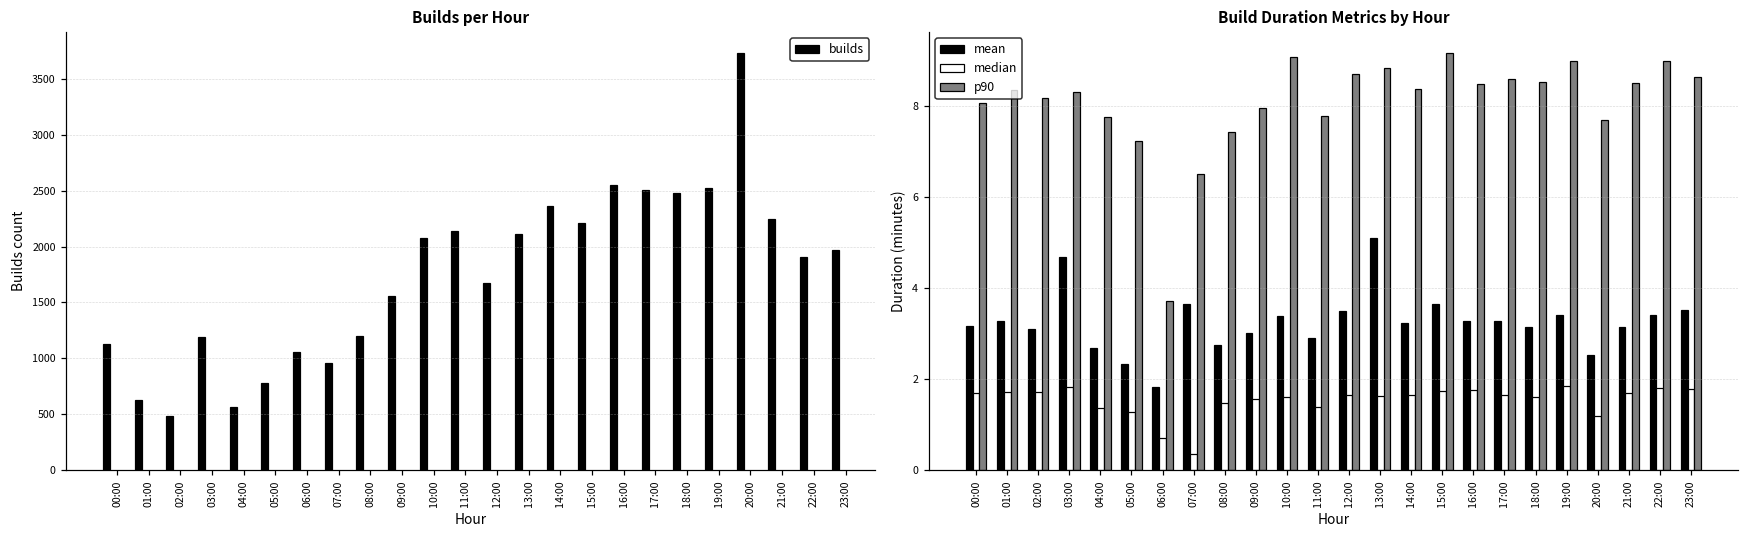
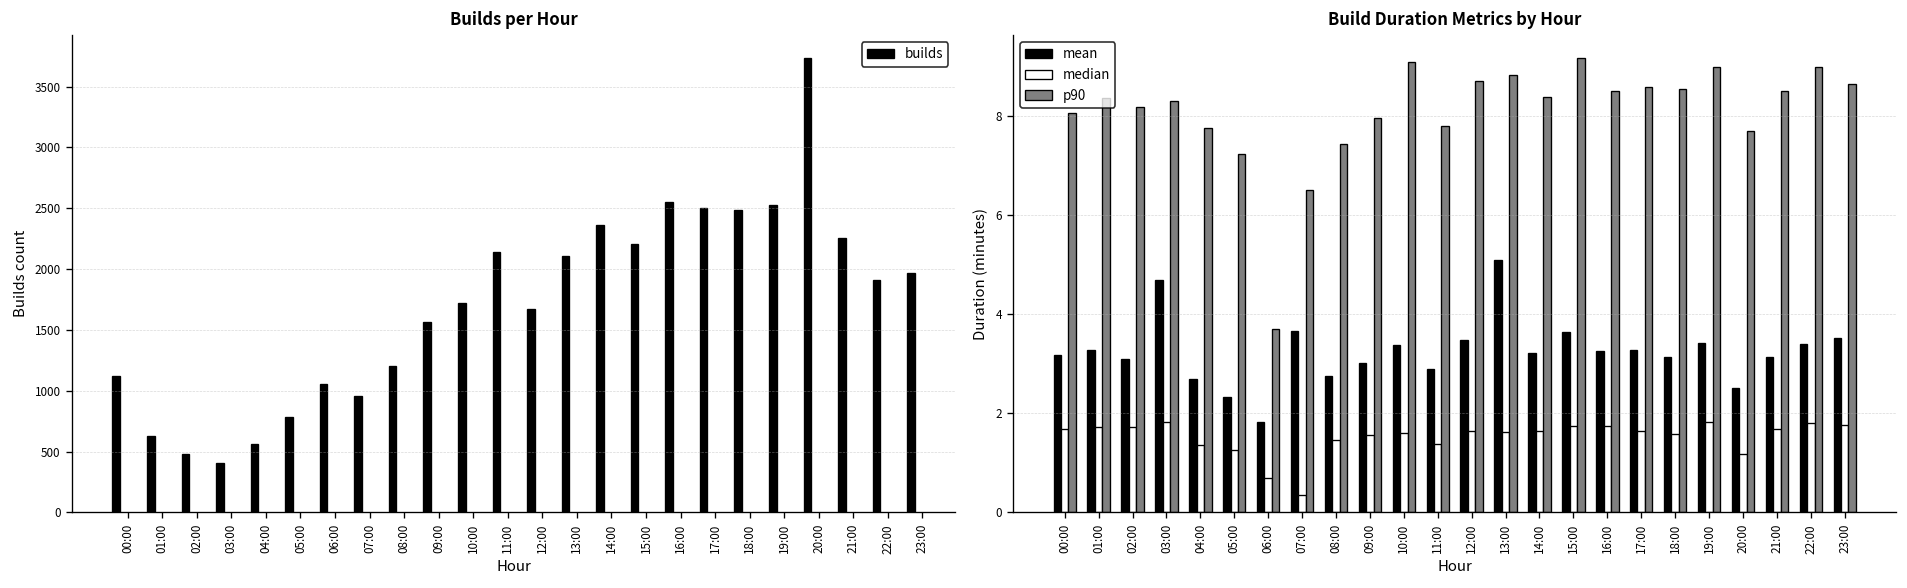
Builds per Hour, 03:00: 1190 -> 410
Builds per Hour, 10:00: 2080 -> 1730
